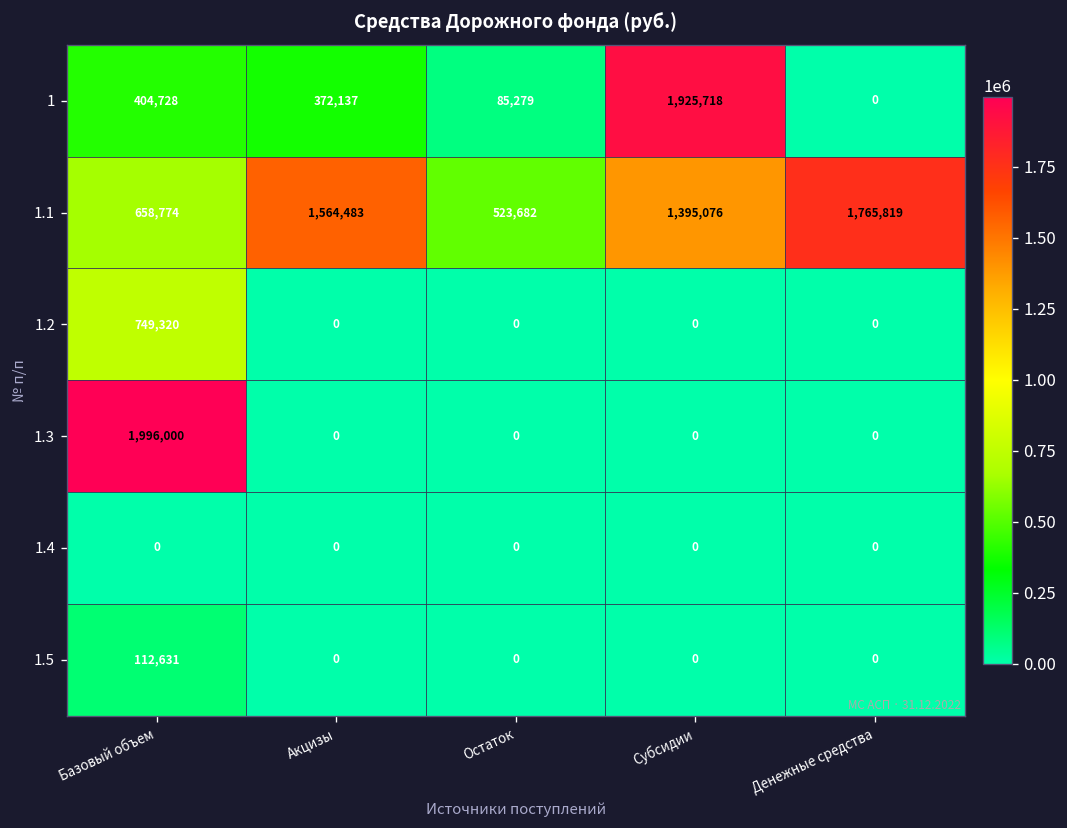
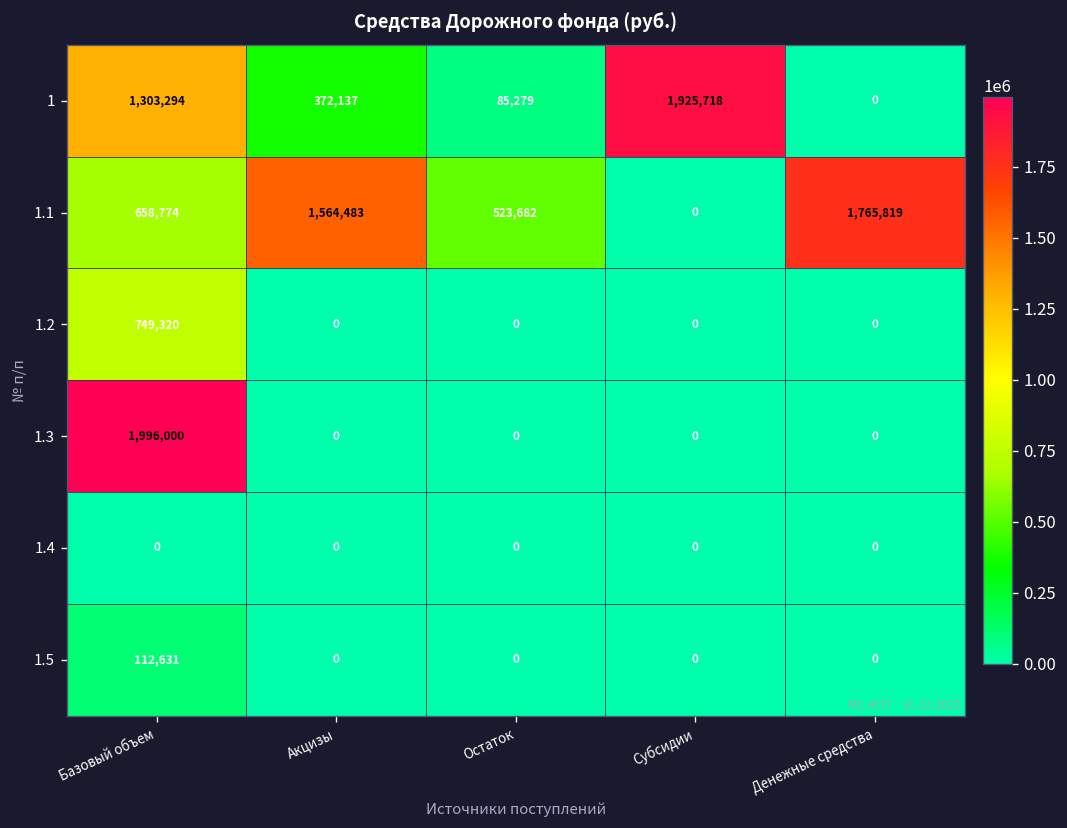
1, Базовый объем: 404,728 -> 1,303,294
1.1, Субсидии: 1,395,076 -> 0
